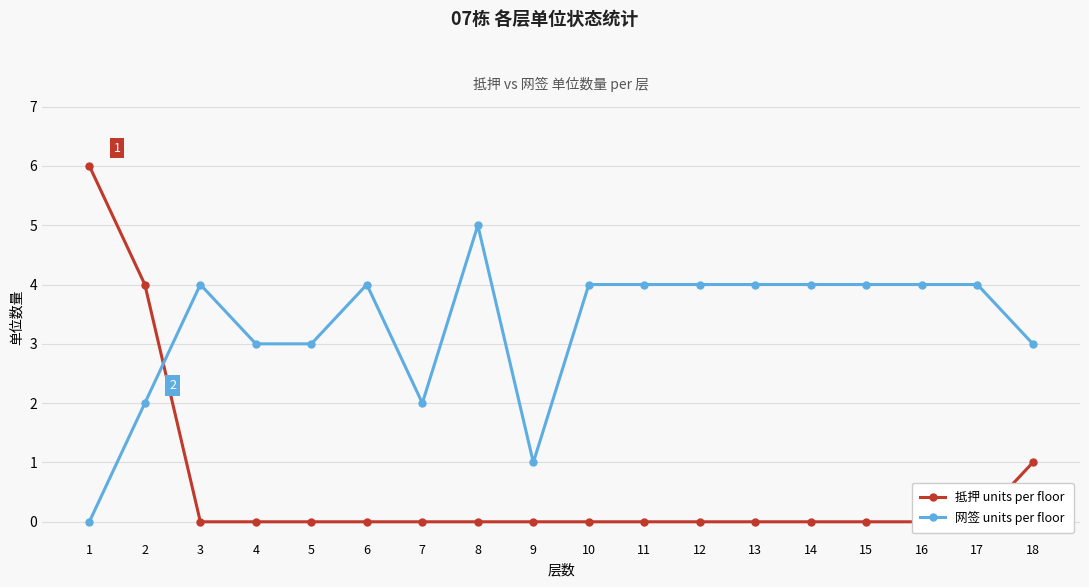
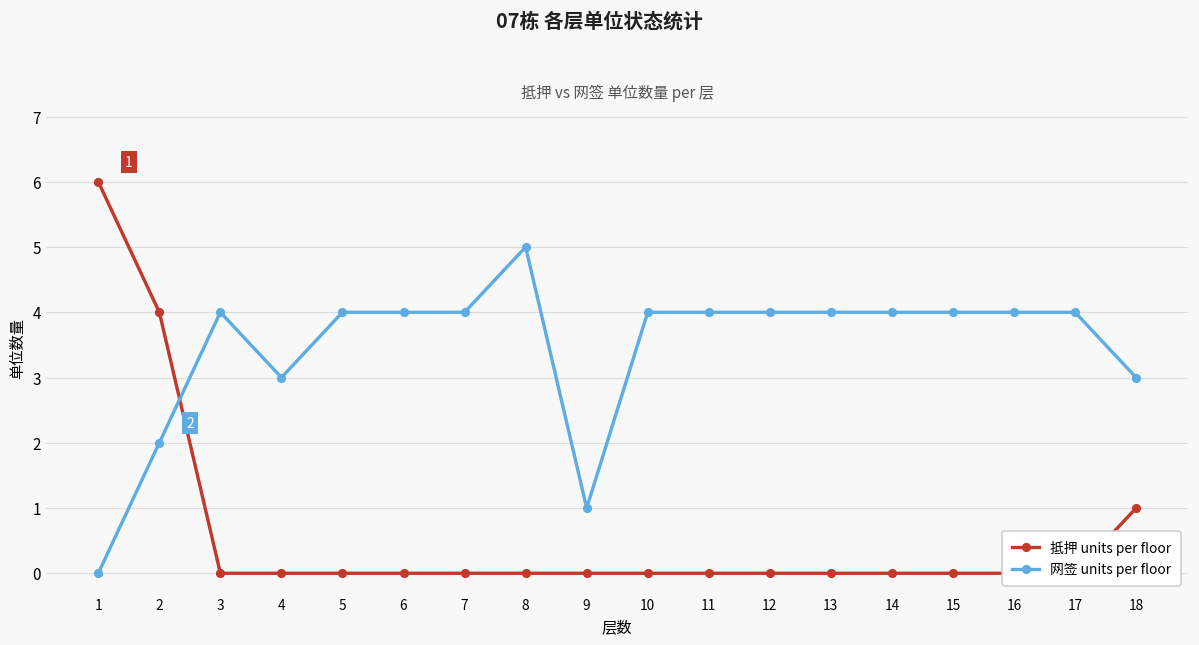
网签 units per floor, 5: 3 -> 4
网签 units per floor, 7: 2 -> 4
